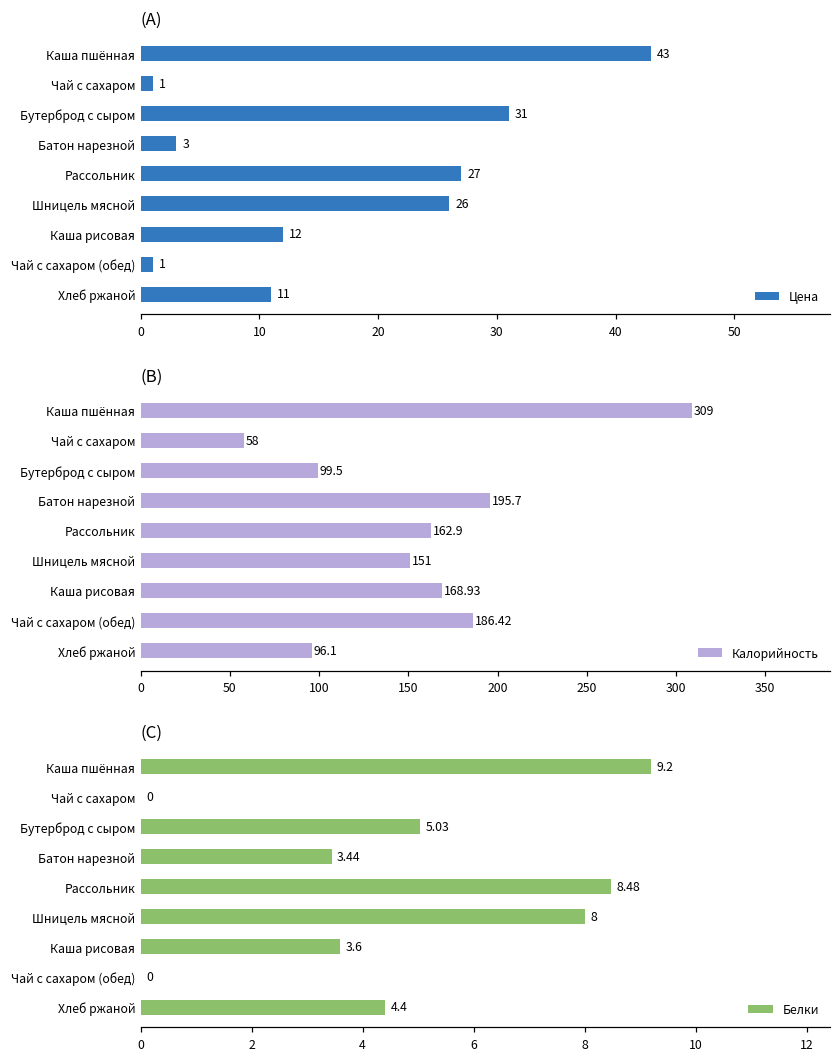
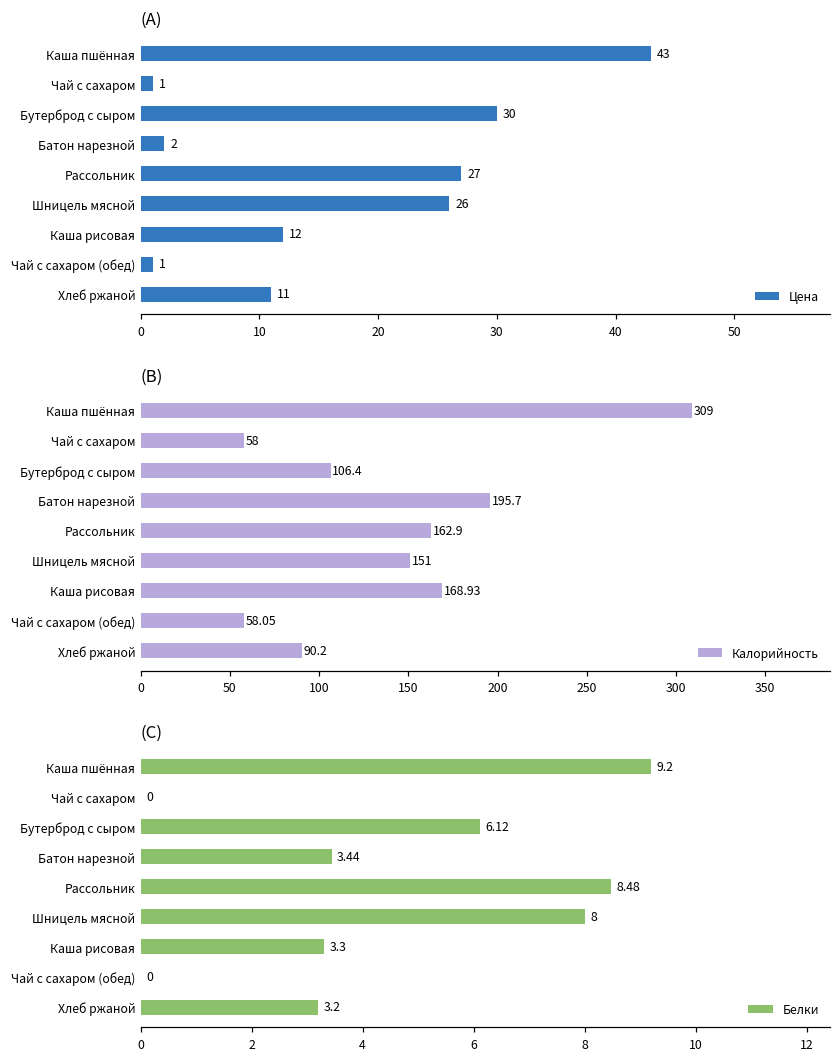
(A), Бутерброд с сыром: 31 -> 30
(A), Батон нарезной: 3 -> 2
(B), Бутерброд с сыром: 99.5 -> 106.4
(B), Чай с сахаром (обед): 186.42 -> 58.05
(B), Хлеб ржаной: 96.1 -> 90.2
(C), Бутерброд с сыром: 5.03 -> 6.12
(C), Каша рисовая: 3.6 -> 3.3
(C), Хлеб ржаной: 4.4 -> 3.2
